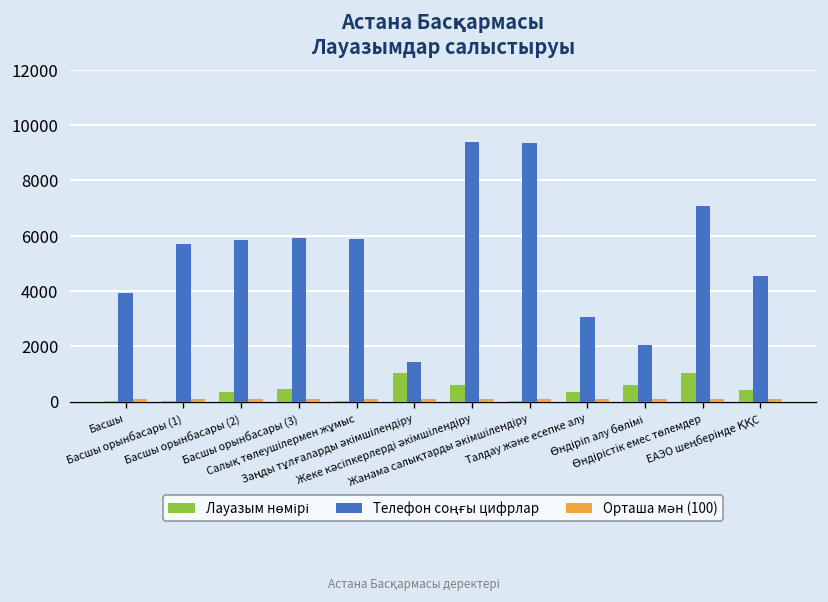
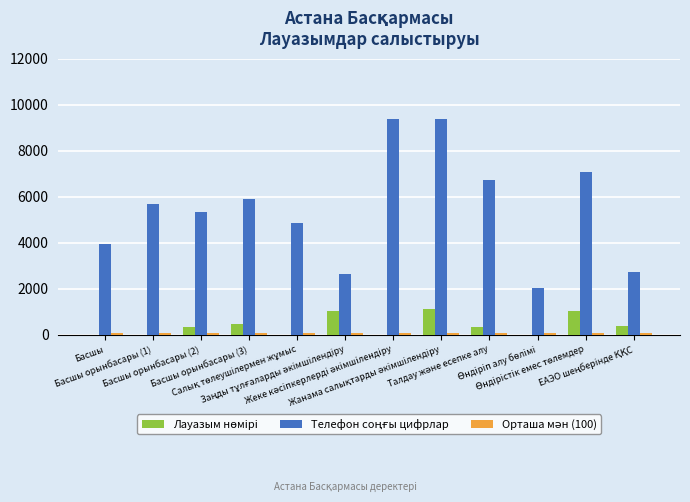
Телефон соңғы цифрлар, Басшы орынбасары (2): 5900 -> 5300
Телефон соңғы цифрлар, Салық төлеушілермен жұмыс: 5900 -> 4900
Телефон соңғы цифрлар, Заңды тұлғаларды әкімшілендіру: 1400 -> 2700
Лауазым нөмірі, Жеке кәсіпкерлерді әкімшілендіру: 600 -> 0
Лауазым нөмірі, Жанама салықтарды әкімшілендіру: 0 -> 1100
Телефон соңғы цифрлар, Талдау және есепке алу: 3000 -> 6700
Лауазым нөмірі, Өндіріп алу бөлімі: 600 -> 0
Телефон соңғы цифрлар, ЕАЭО шеңберінде ҚҚС: 4500 -> 2800
